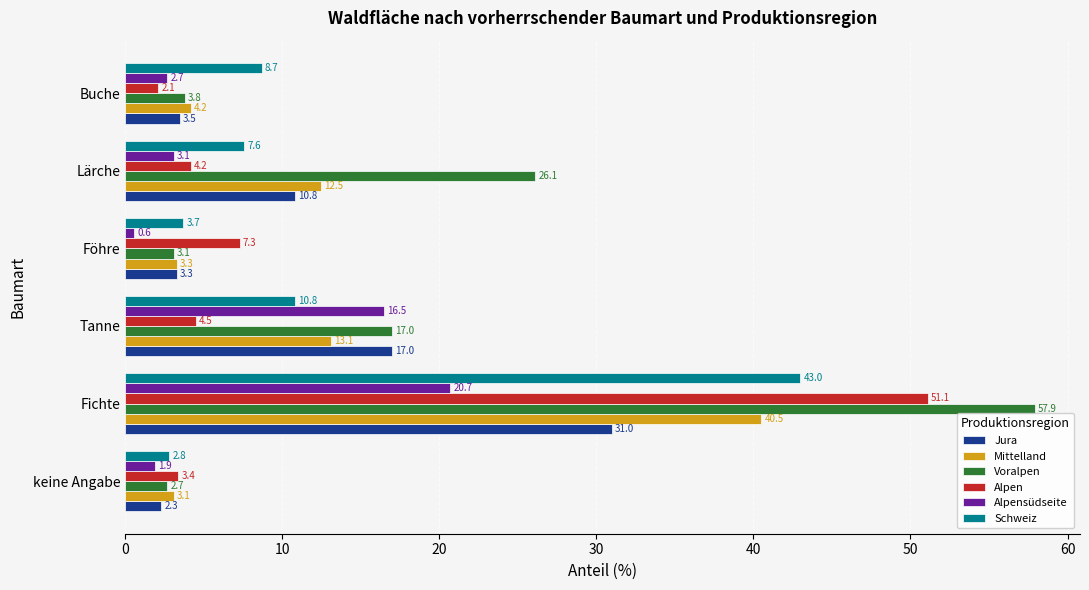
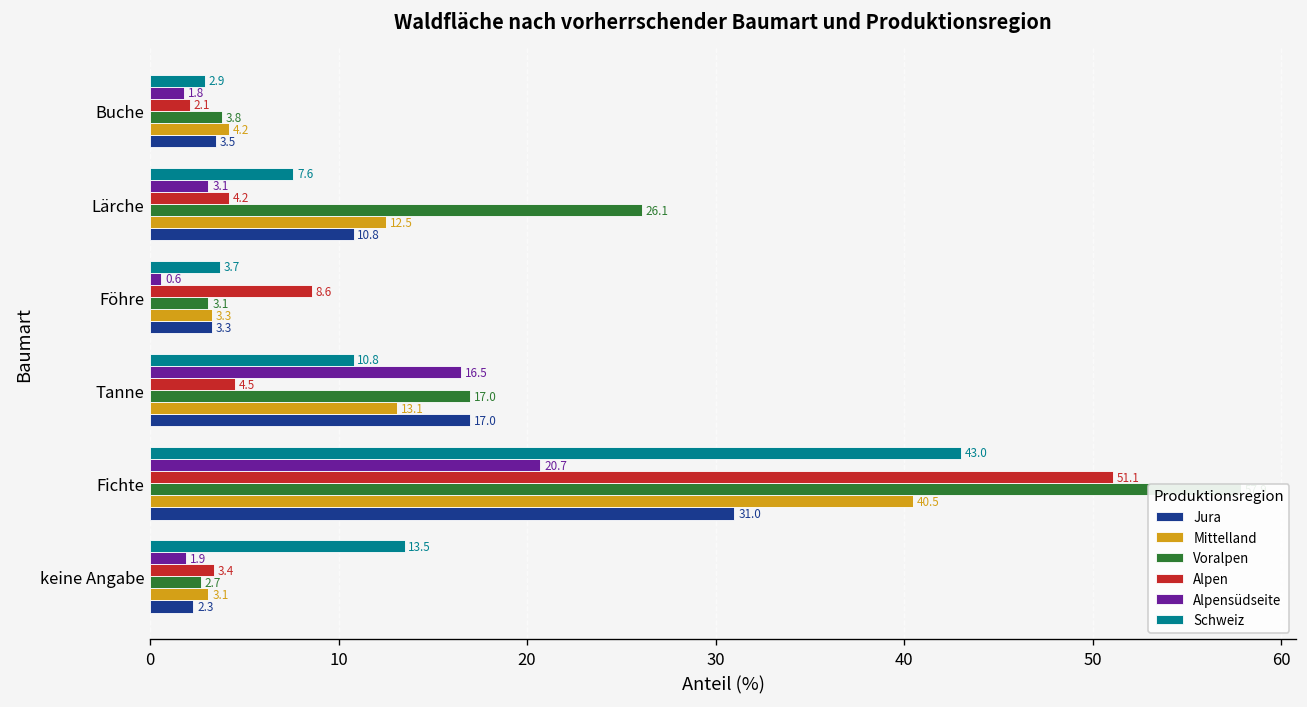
Schweiz, Buche: 8.7 -> 2.9
Alpensüdseite, Buche: 2.7 -> 1.8
Alpen, Föhre: 7.3 -> 8.6
Schweiz, keine Angabe: 2.8 -> 13.5
